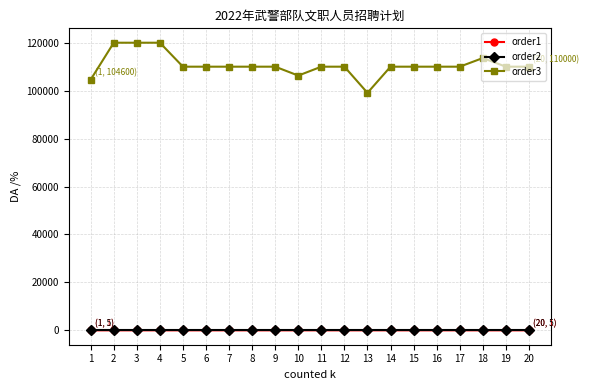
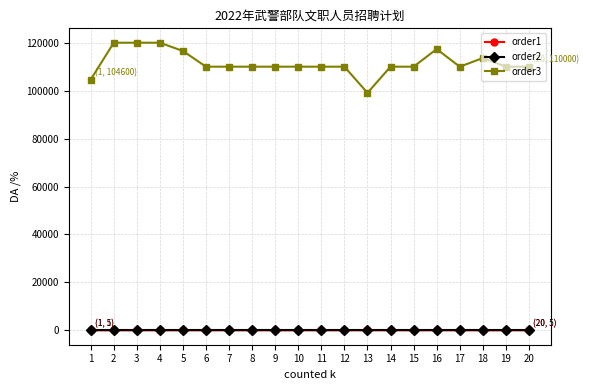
order3, 5: 110000 -> 117000
order3, 10: 106000 -> 110000
order3, 16: 110000 -> 117000
